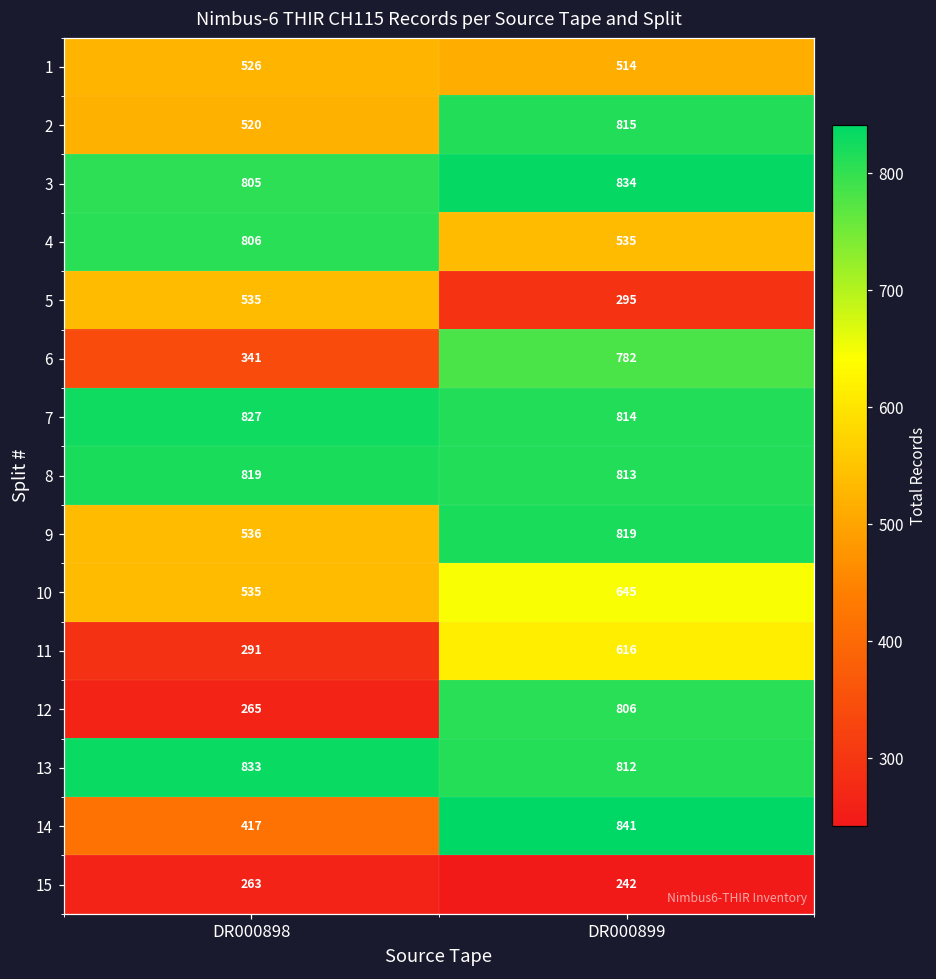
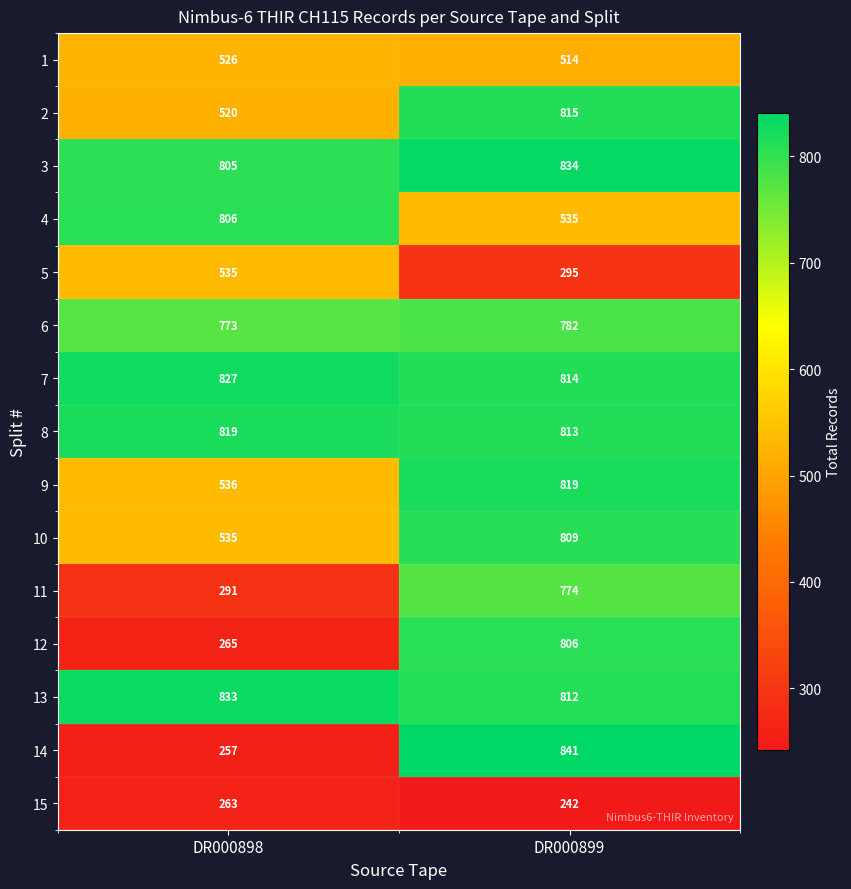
6, DR000898: 341 -> 773
10, DR000899: 645 -> 809
11, DR000899: 616 -> 774
14, DR000898: 417 -> 257
